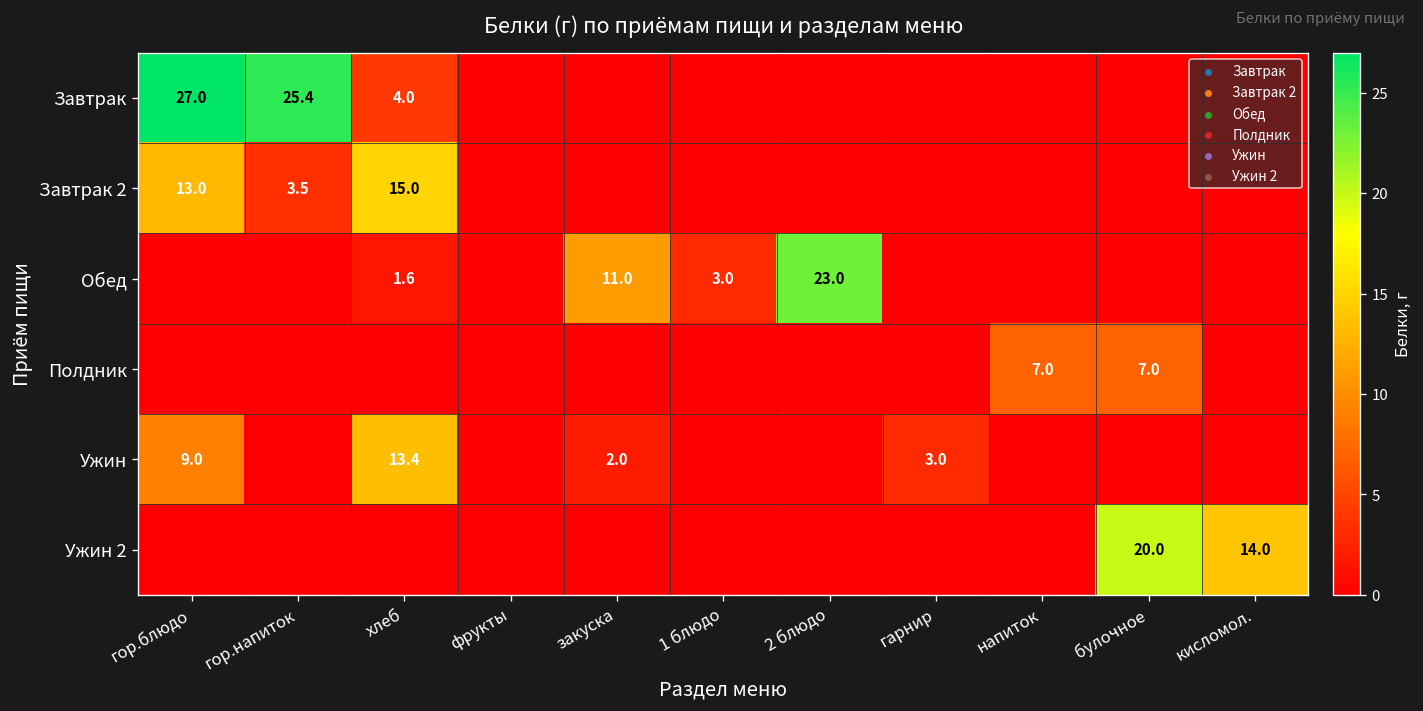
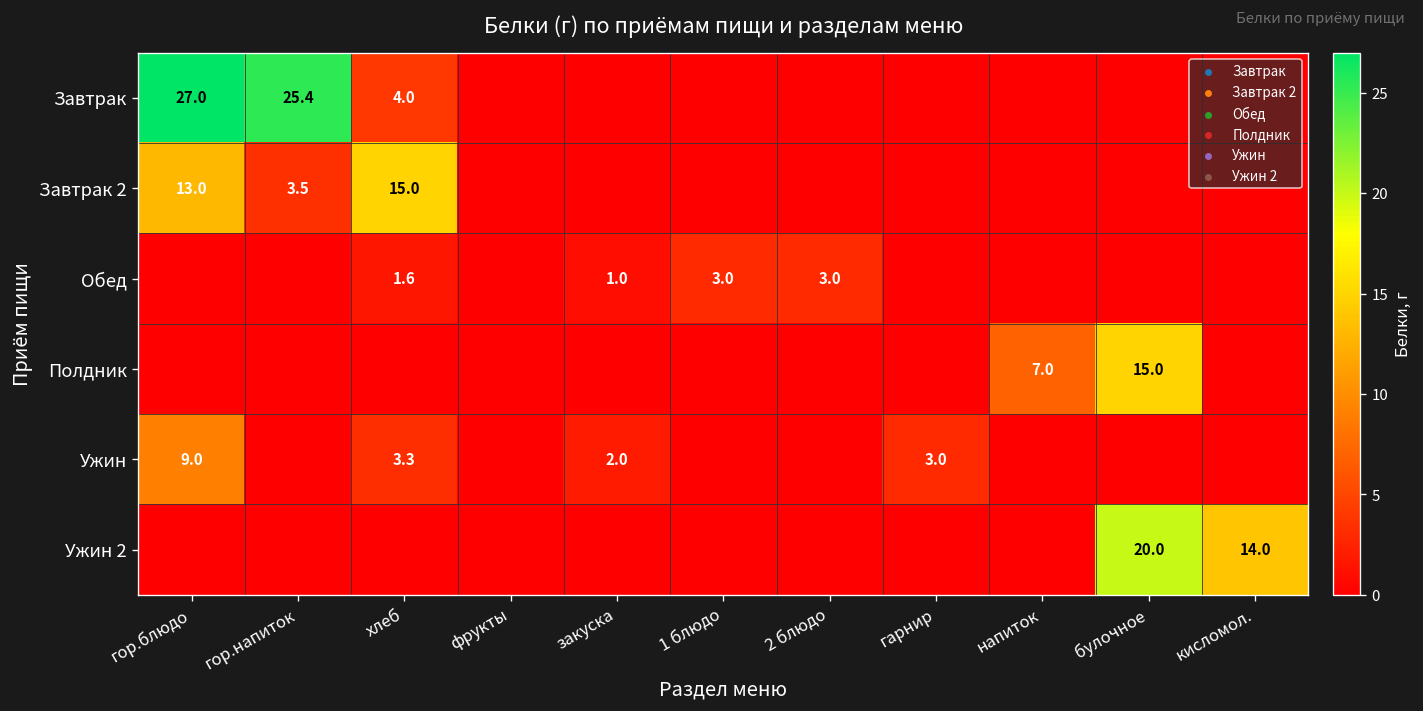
Обед, закуска: 11.0 -> 1.0
Обед, 2 блюдо: 23.0 -> 3.0
Полдник, булочное: 7.0 -> 15.0
Ужин, хлеб: 13.4 -> 3.3
